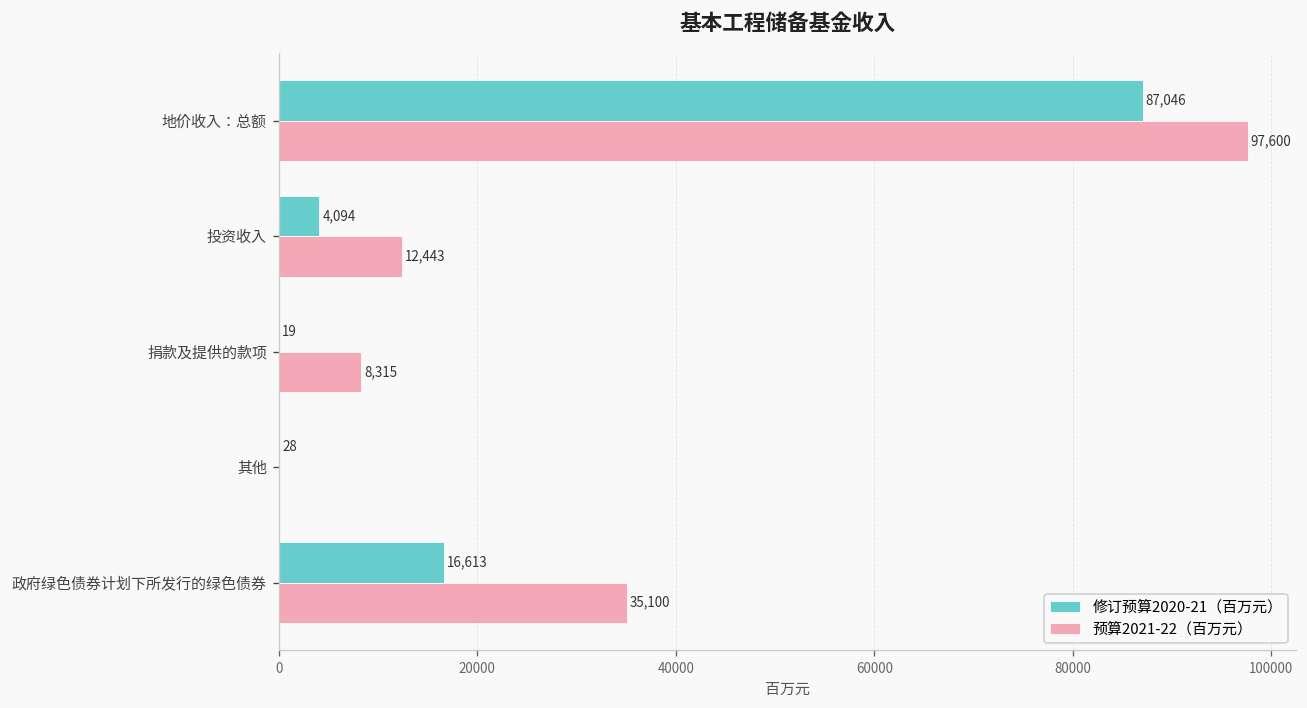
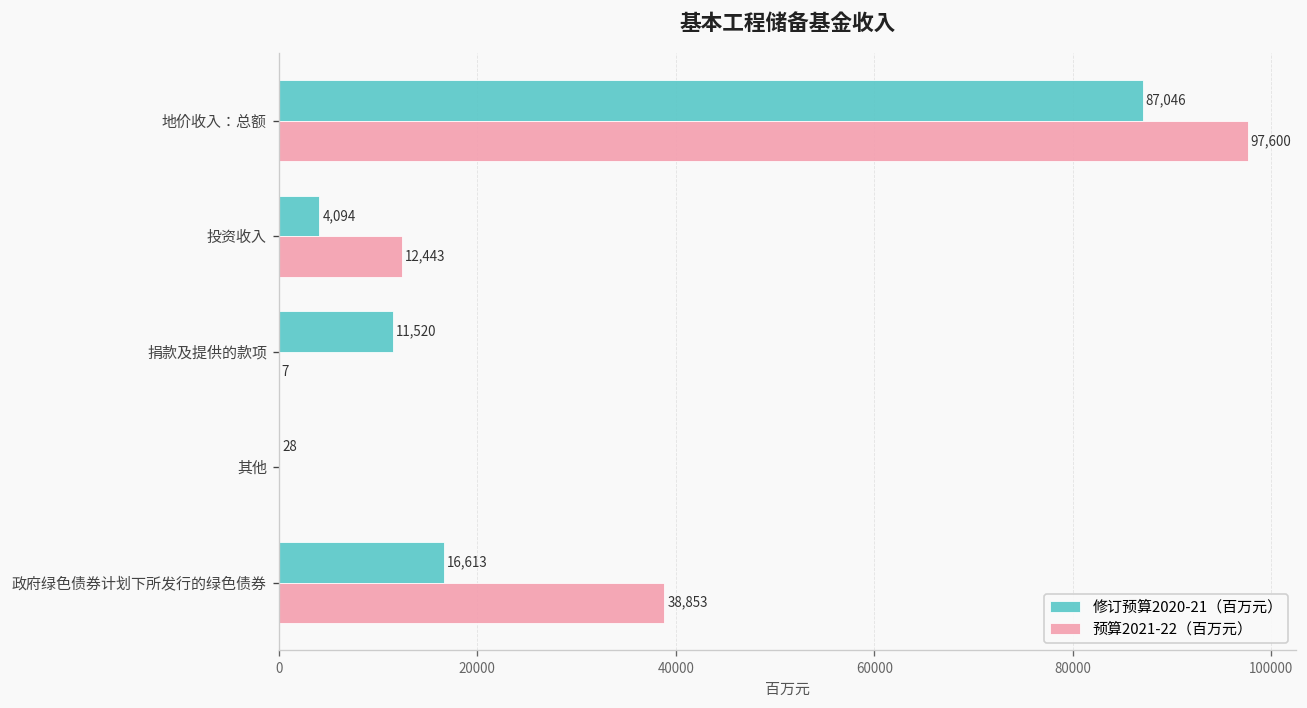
修订预算2020-21（百万元）, 捐款及提供的款项: 19 -> 11,520
预算2021-22（百万元）, 捐款及提供的款项: 8,315 -> 7
预算2021-22（百万元）, 政府绿色债券计划下所发行的绿色债券: 35,100 -> 38,853
